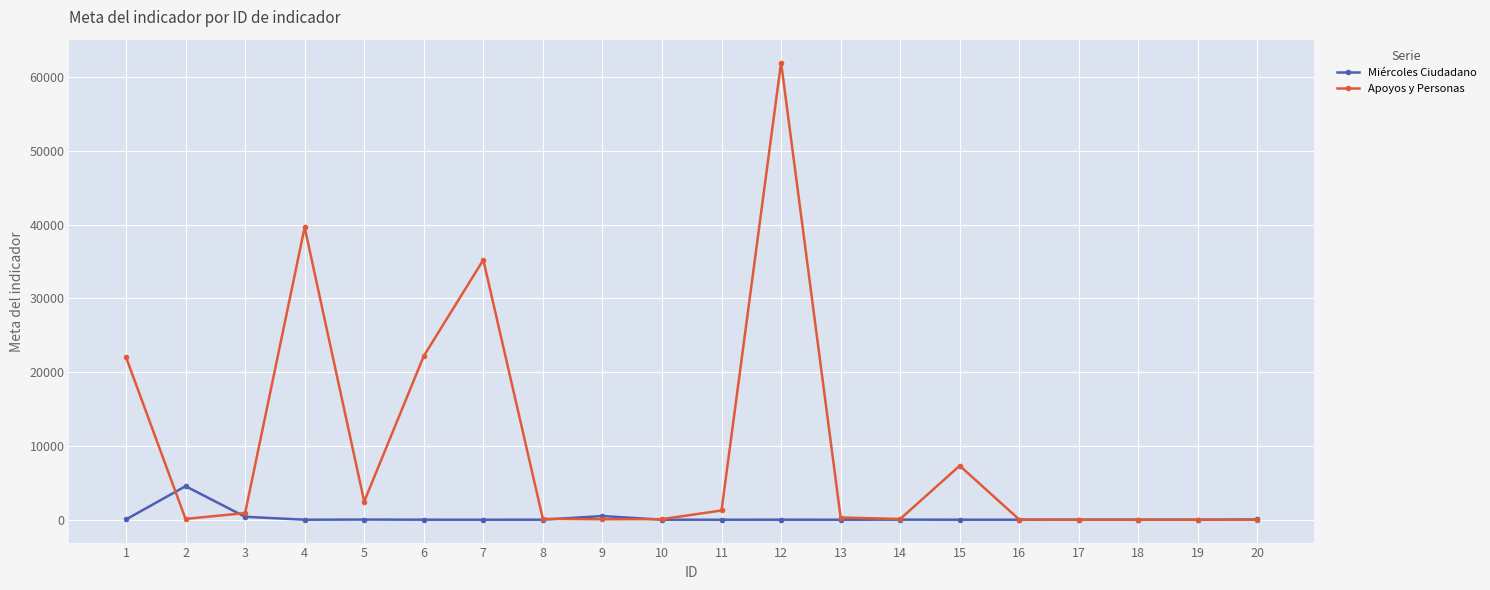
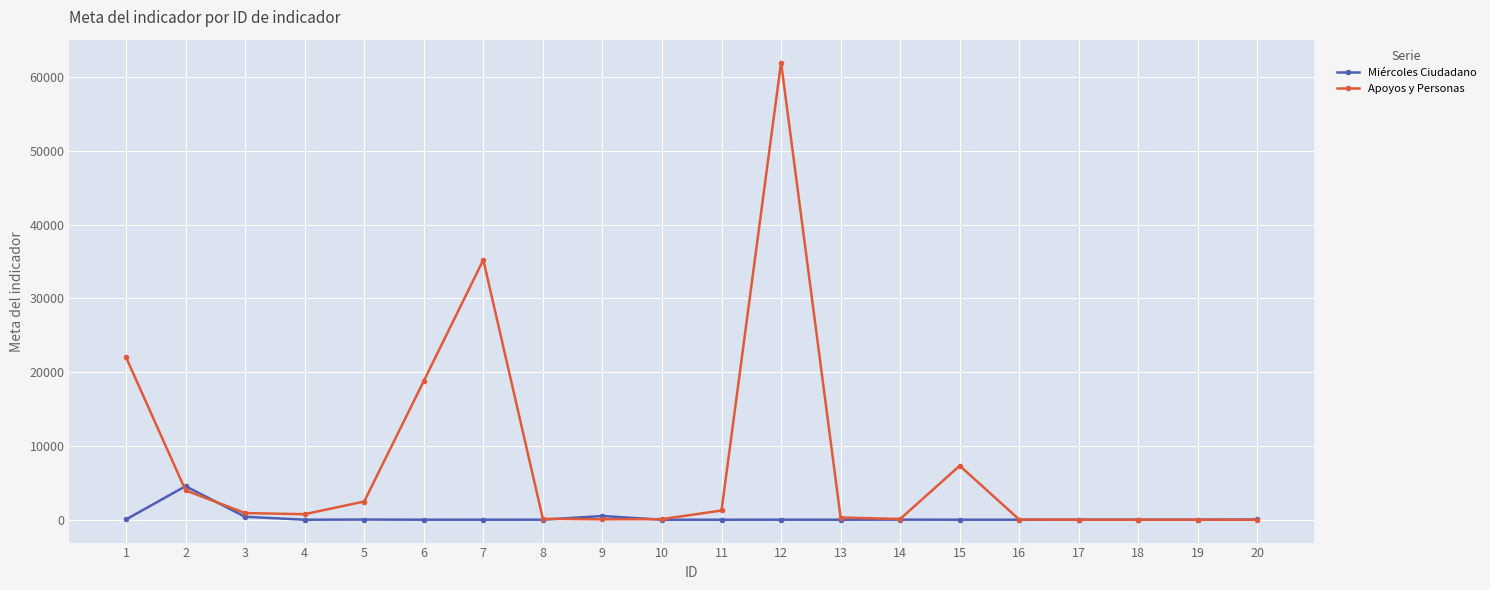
Apoyos y Personas, 2: 0 -> 4000
Apoyos y Personas, 4: 40000 -> 1000
Apoyos y Personas, 6: 22000 -> 19000
